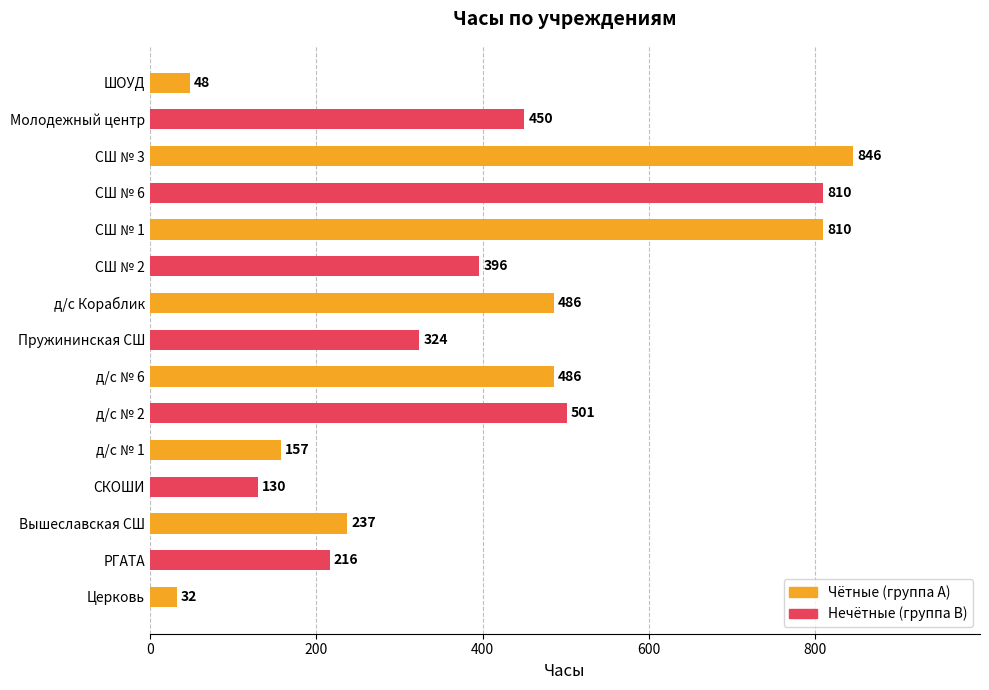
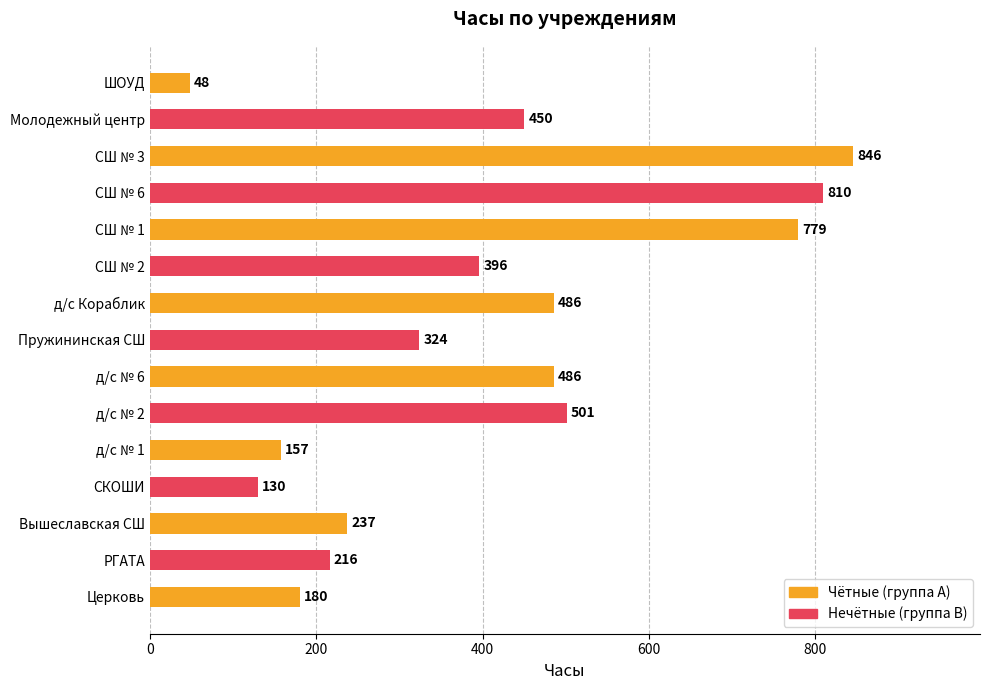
СШ № 1: 810 -> 779
Церковь: 32 -> 180
